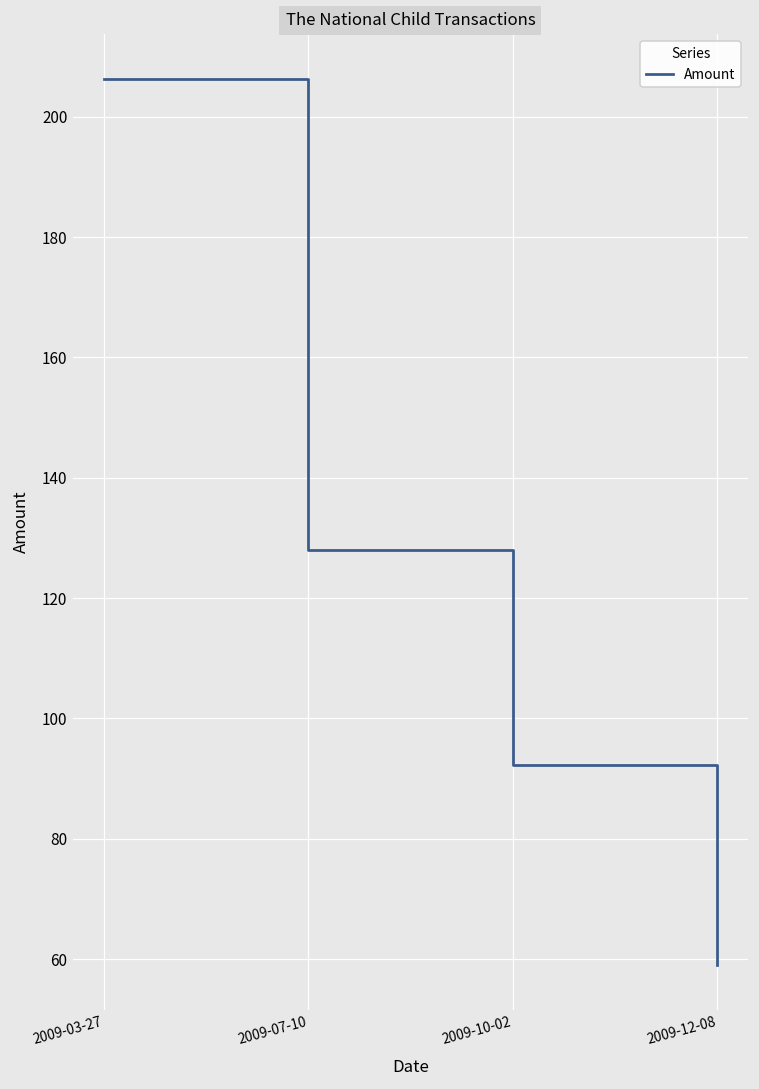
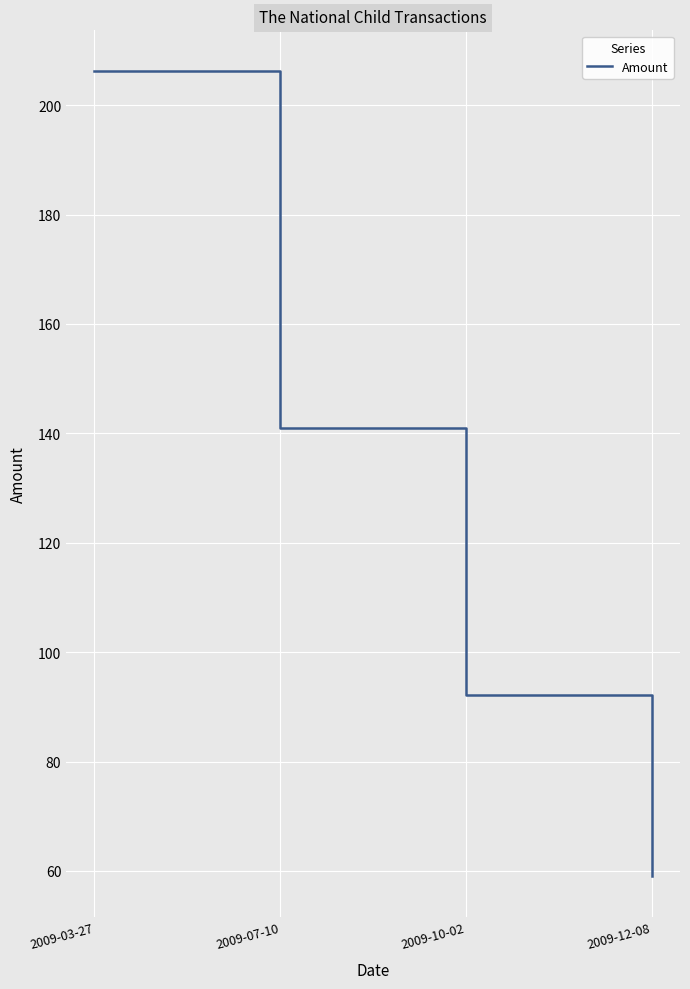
2009-07-10: 128 -> 141
